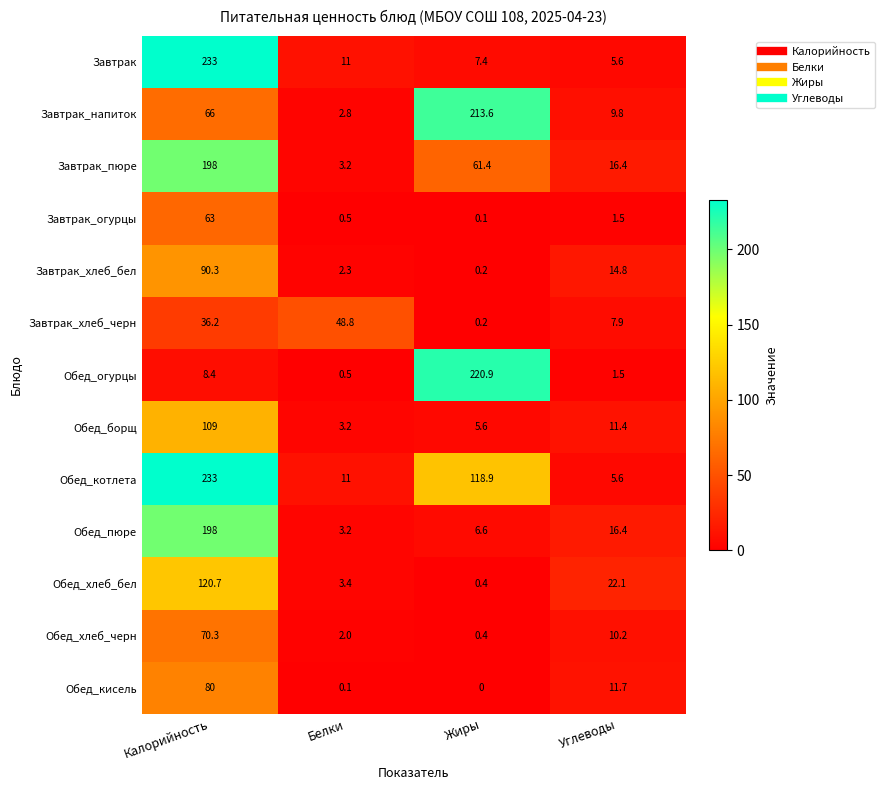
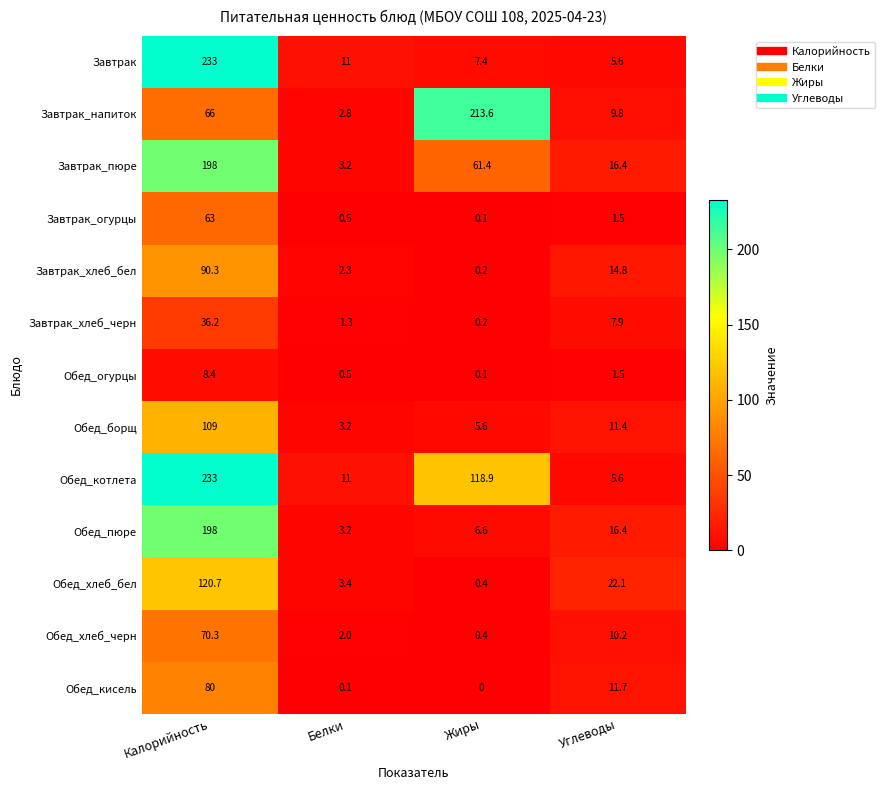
Завтрак_хлеб_черн, Белки: 48.8 -> 1.3
Обед_огурцы, Жиры: 220.9 -> 0.1
